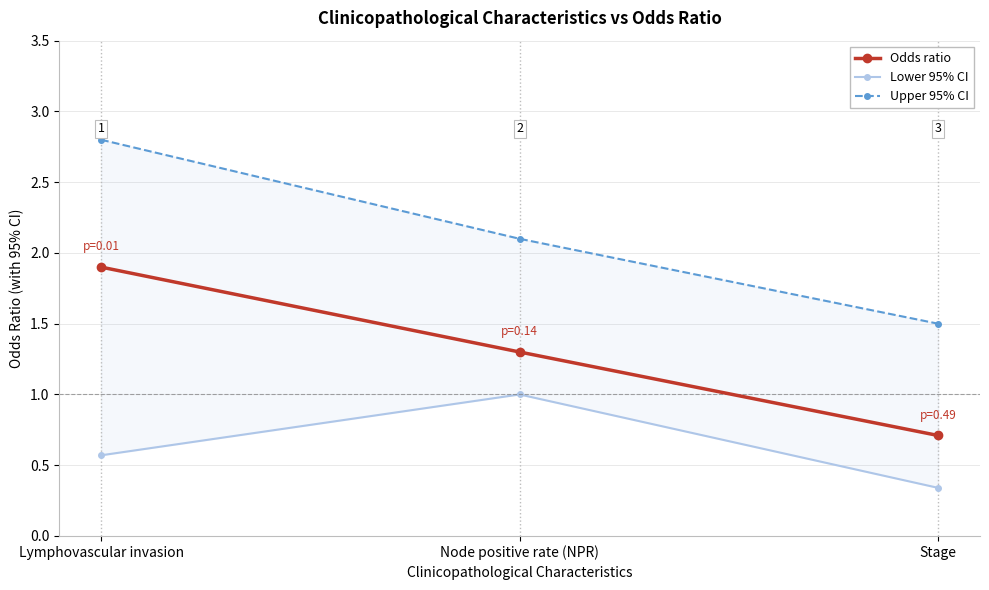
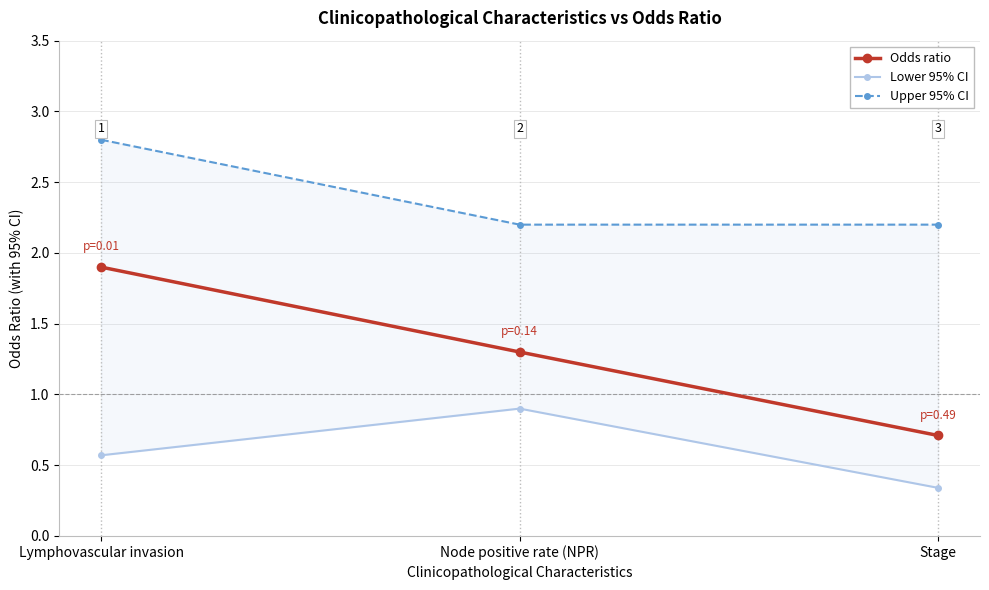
Lower 95% CI, Node positive rate (NPR): 1.0 -> 0.9
Upper 95% CI, Node positive rate (NPR): 2.1 -> 2.2
Upper 95% CI, Stage: 1.5 -> 2.2
